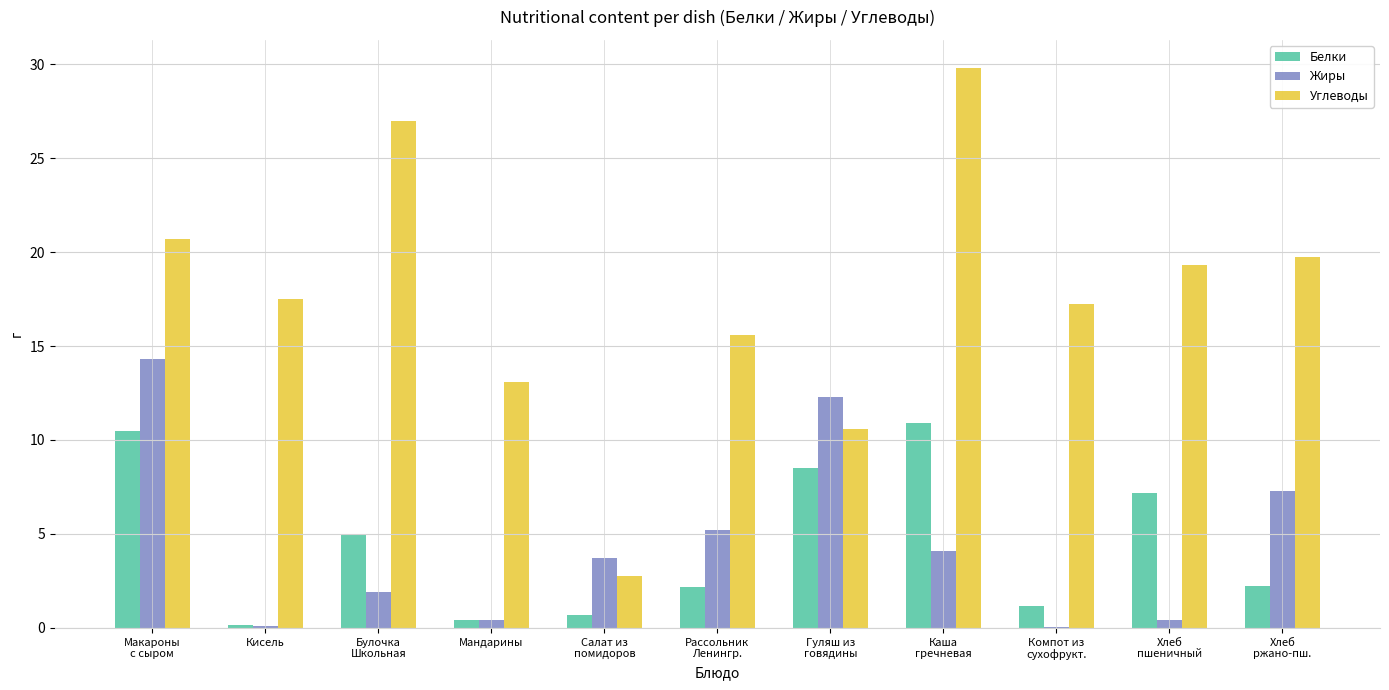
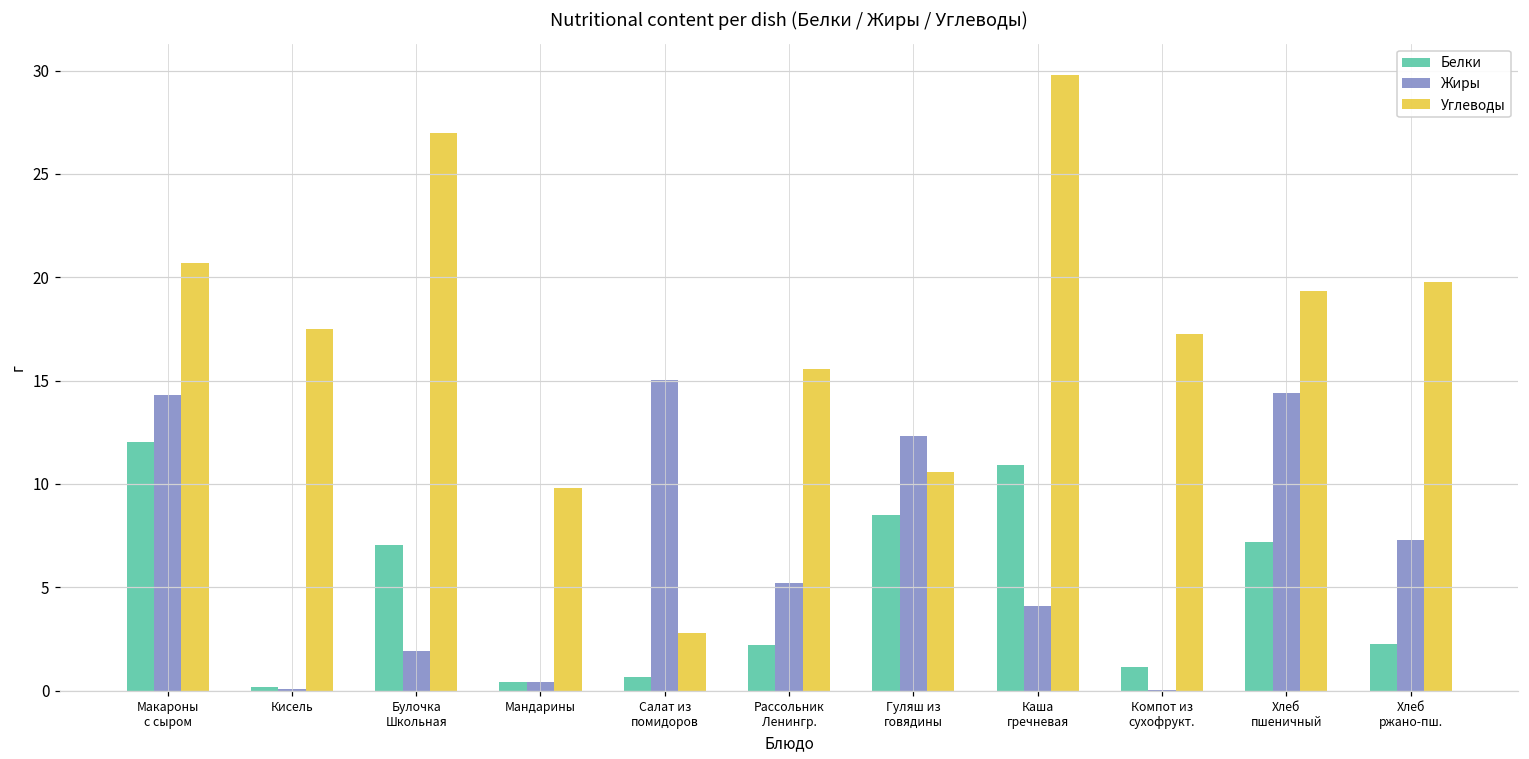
Белки, Макароны с сыром: 10.5 -> 12.0
Белки, Булочка Школьная: 5.0 -> 7.0
Углеводы, Мандарины: 13.1 -> 9.8
Жиры, Салат из помидоров: 3.7 -> 15.0
Жиры, Хлеб пшеничный: 0.4 -> 14.4
